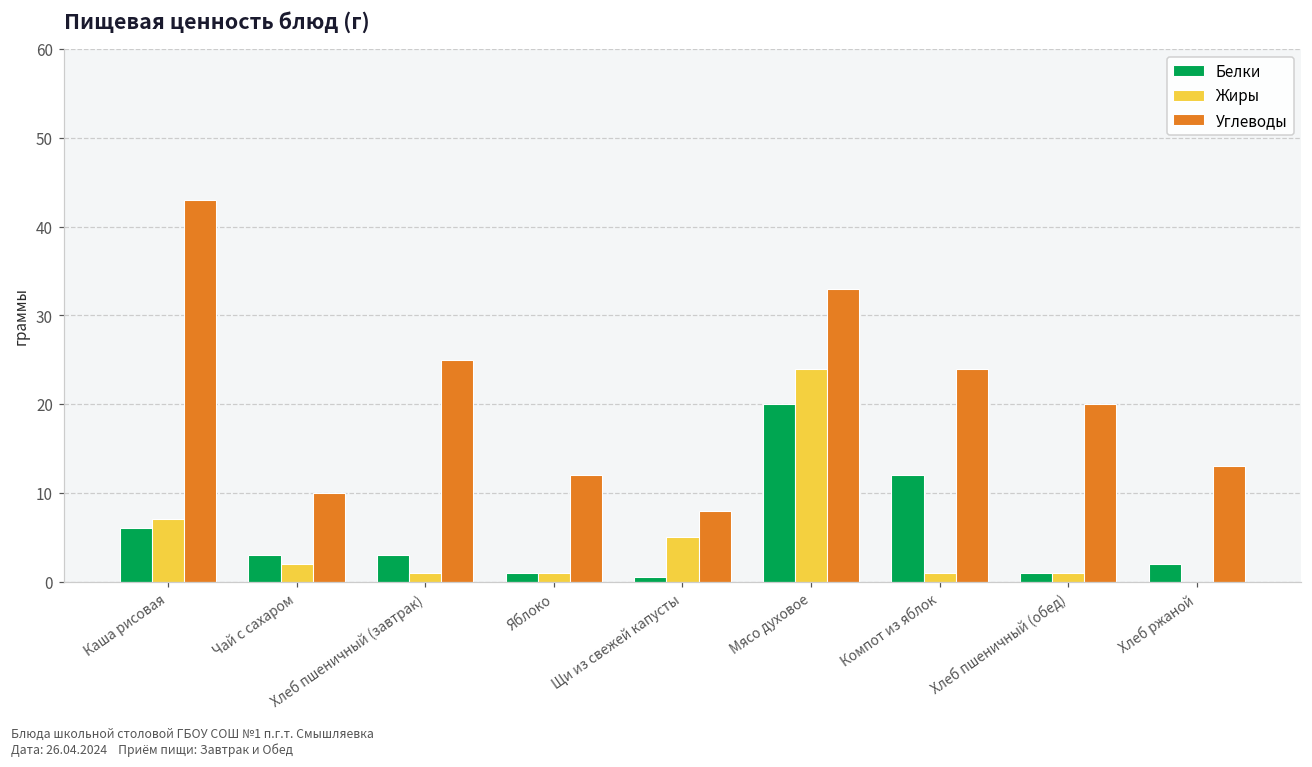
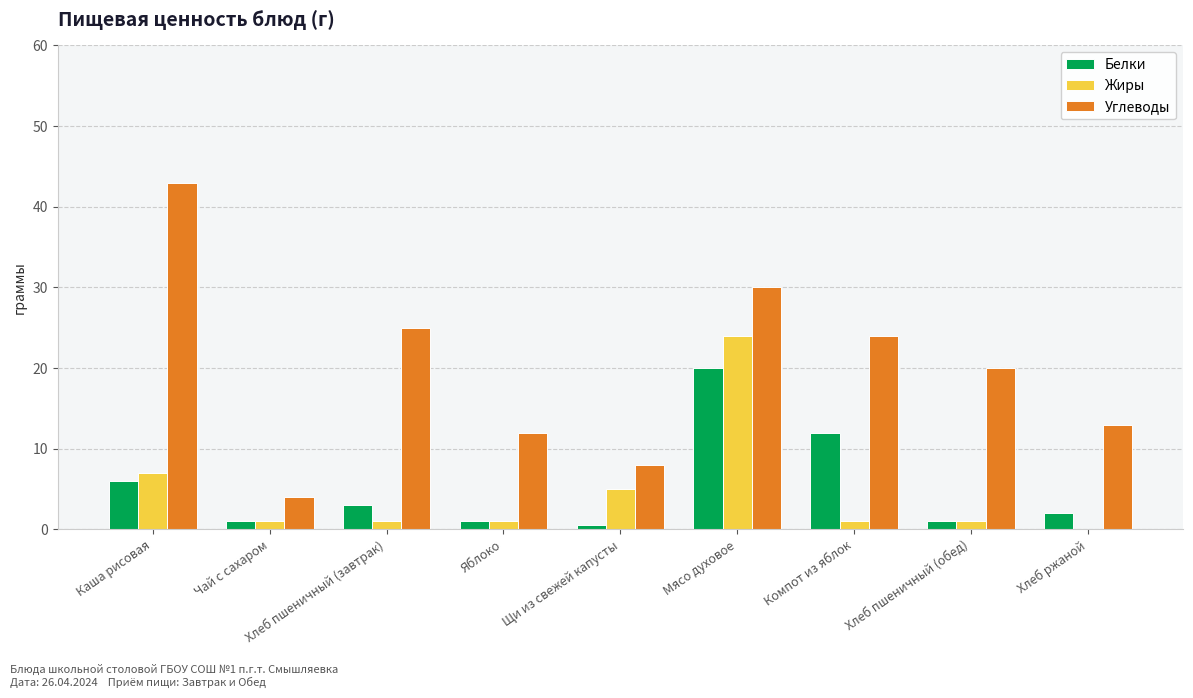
Белки, Чай с сахаром: 3 -> 1
Жиры, Чай с сахаром: 2 -> 1
Углеводы, Чай с сахаром: 10 -> 4
Углеводы, Мясо духовое: 33 -> 30
